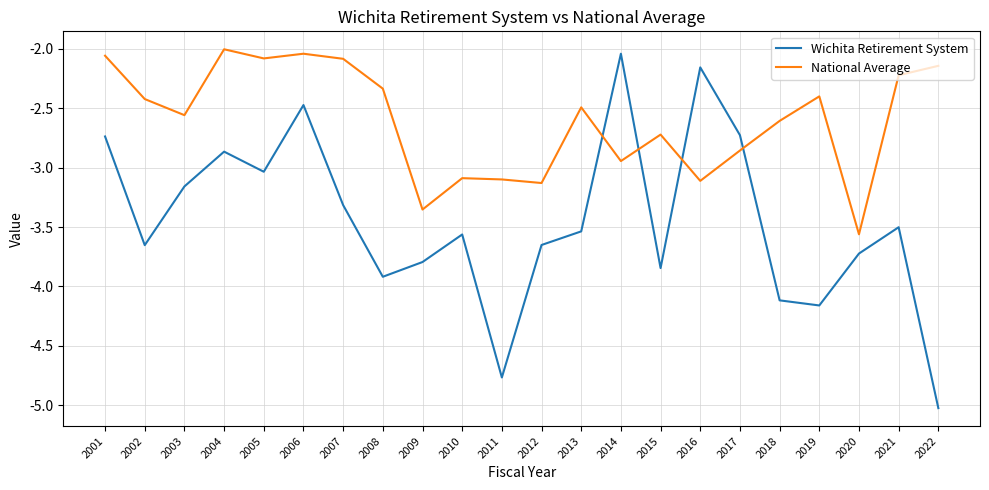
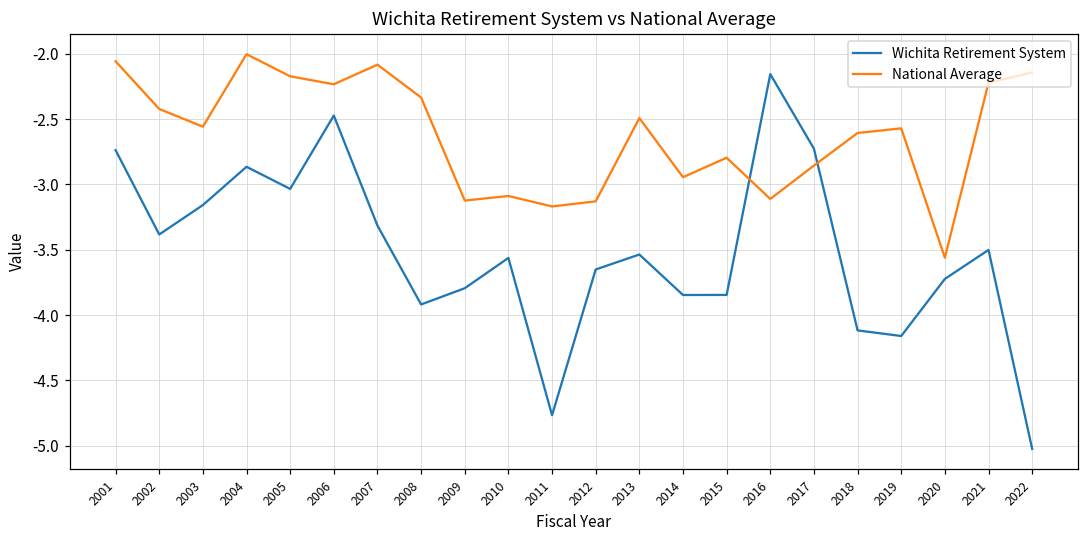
Wichita Retirement System, 2002: -3.65 -> -3.38
National Average, 2005: -2.08 -> -2.17
National Average, 2006: -2.04 -> -2.23
National Average, 2009: -3.35 -> -3.12
National Average, 2011: -3.10 -> -3.17
Wichita Retirement System, 2014: -2.04 -> -3.85
National Average, 2015: -2.72 -> -2.80
National Average, 2019: -2.40 -> -2.57
